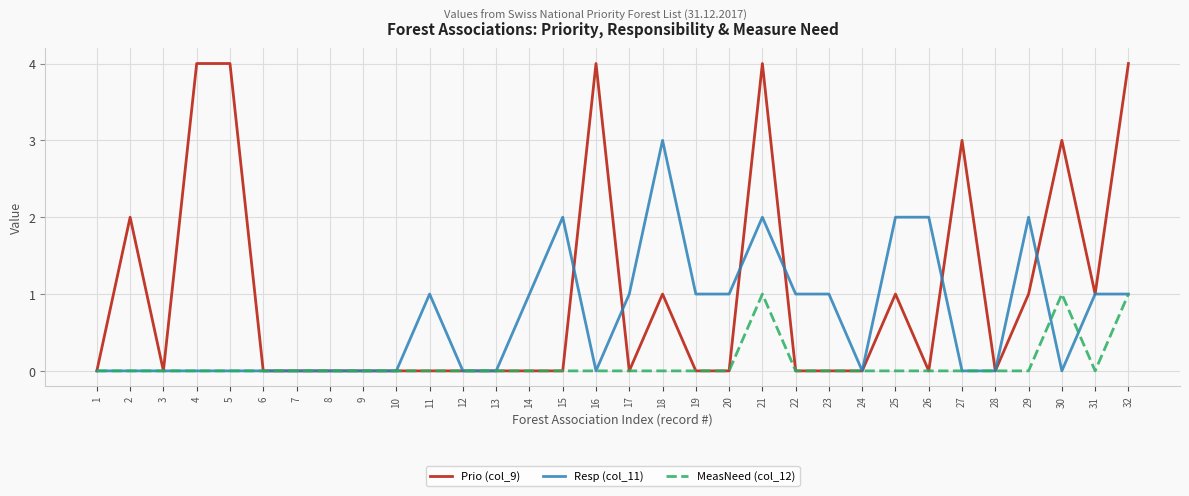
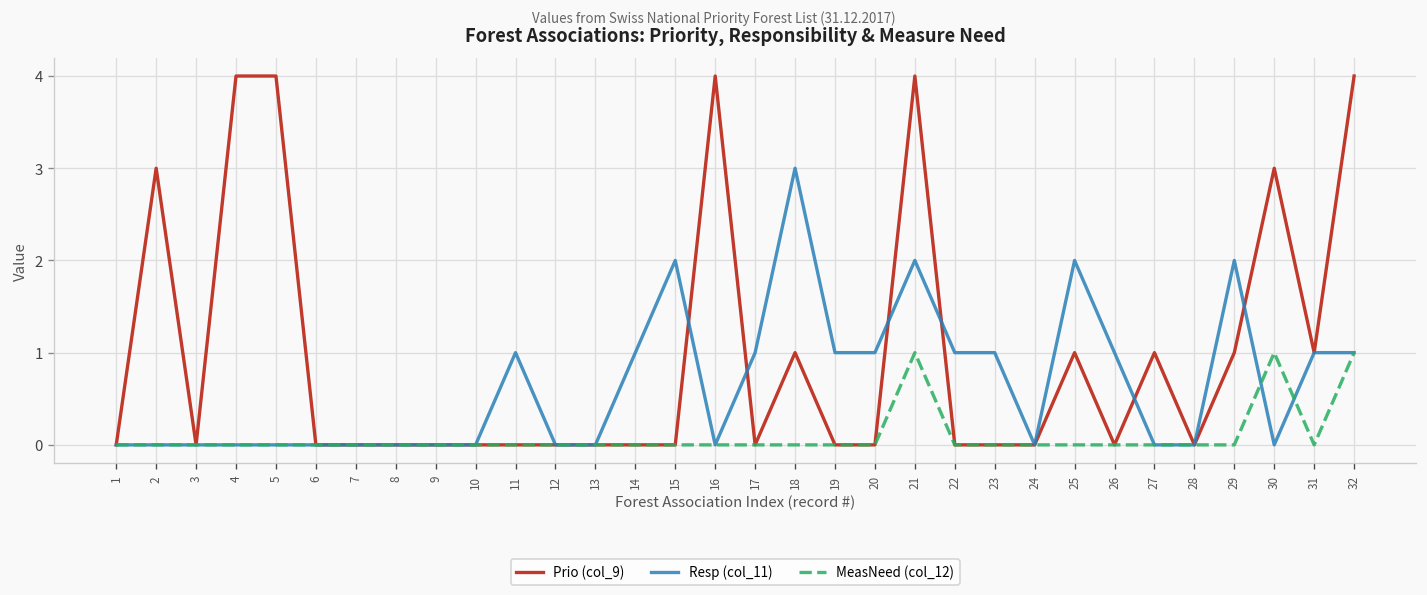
Prio (col_9), 2: 2 -> 3
Resp (col_11), 26: 2 -> 1
Prio (col_9), 27: 3 -> 1
